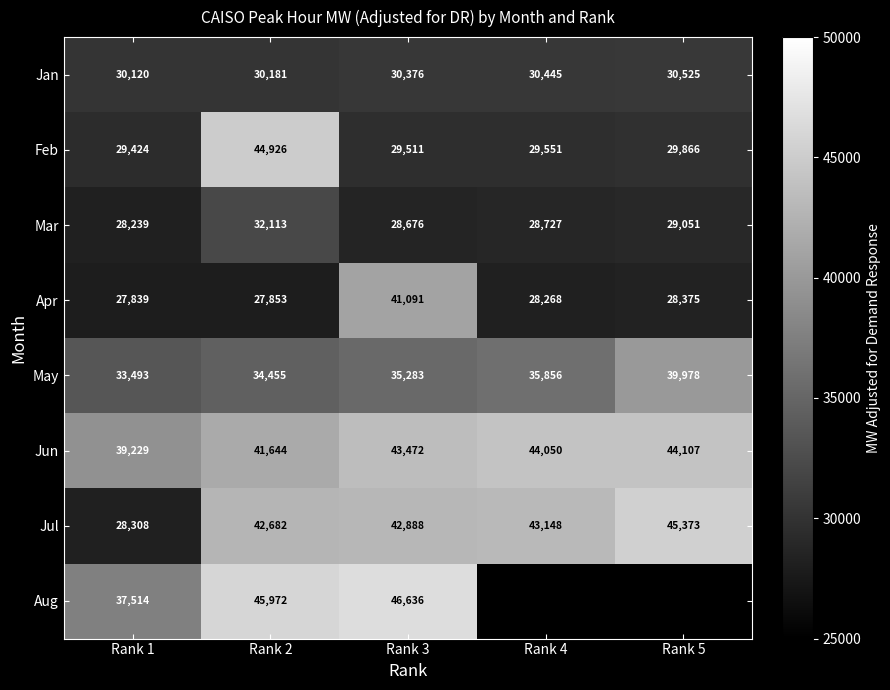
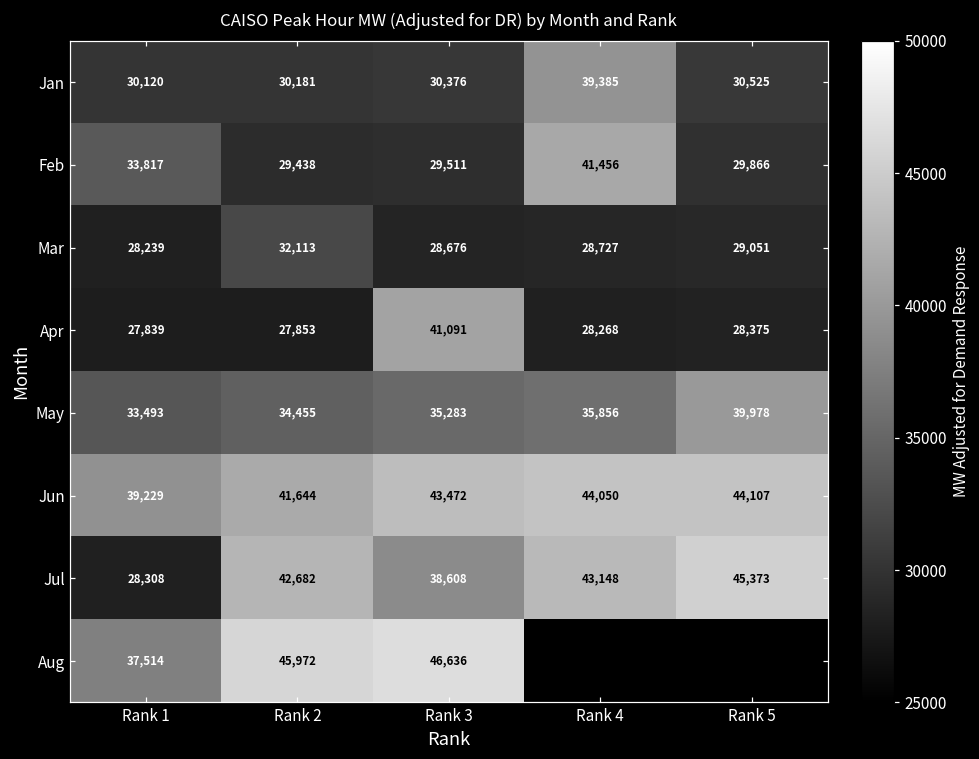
Jan, Rank 4: 30,445 -> 39,385
Feb, Rank 1: 29,424 -> 33,817
Feb, Rank 2: 44,926 -> 29,438
Feb, Rank 4: 29,551 -> 41,456
Jul, Rank 3: 42,888 -> 38,608
